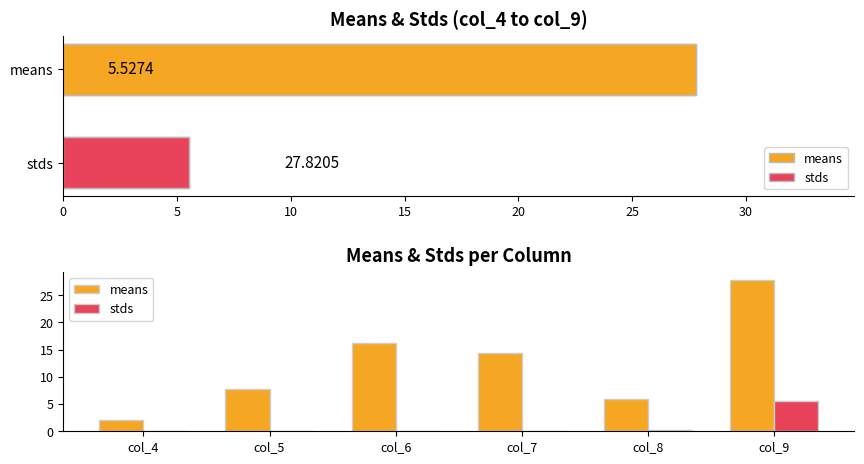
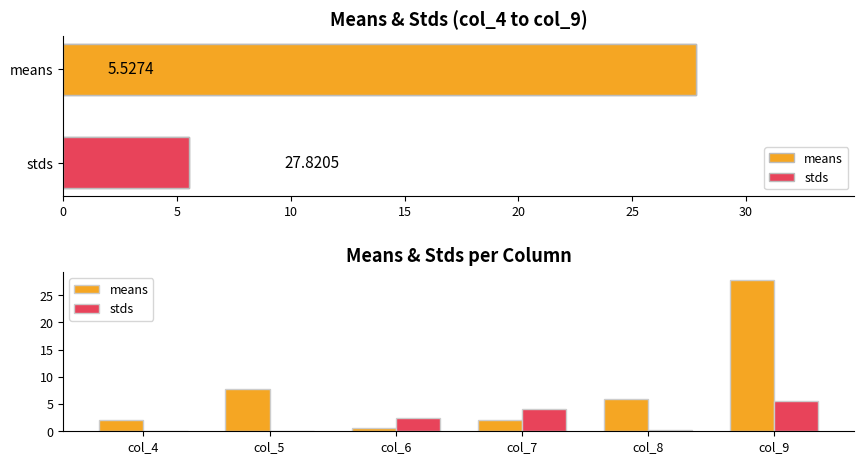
Means & Stds per Column, means, col_6: 16 -> 1
Means & Stds per Column, stds, col_6: 0 -> 2
Means & Stds per Column, means, col_7: 14 -> 2
Means & Stds per Column, stds, col_7: 0 -> 4
